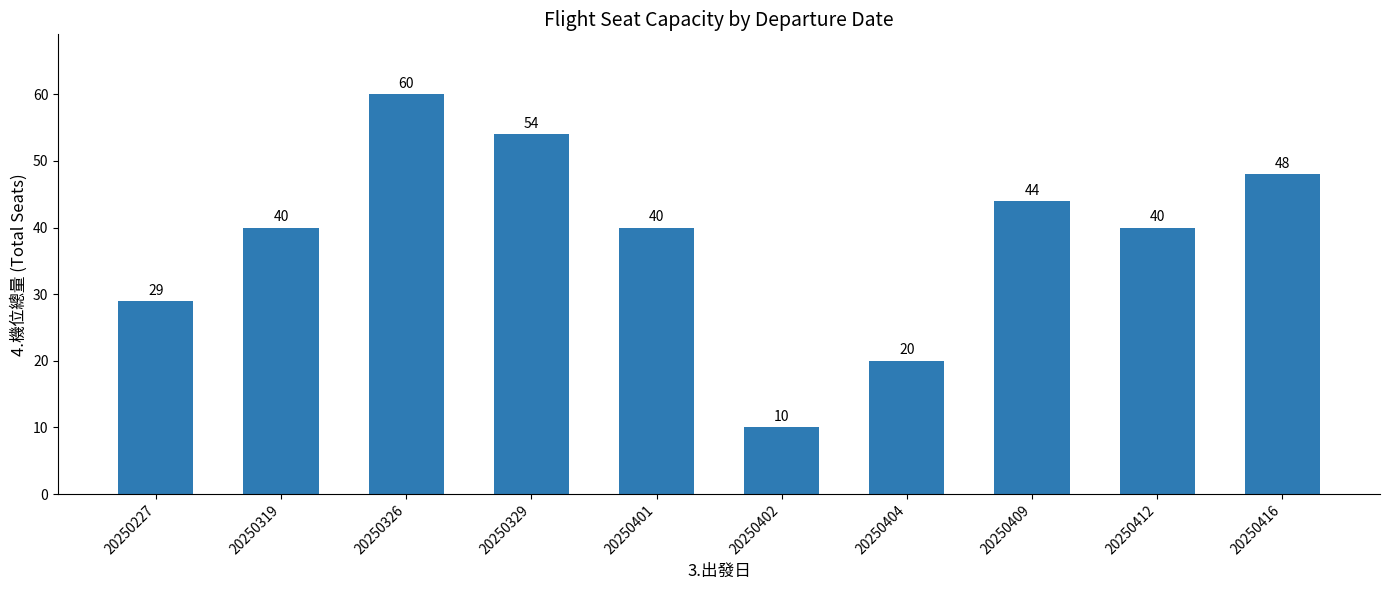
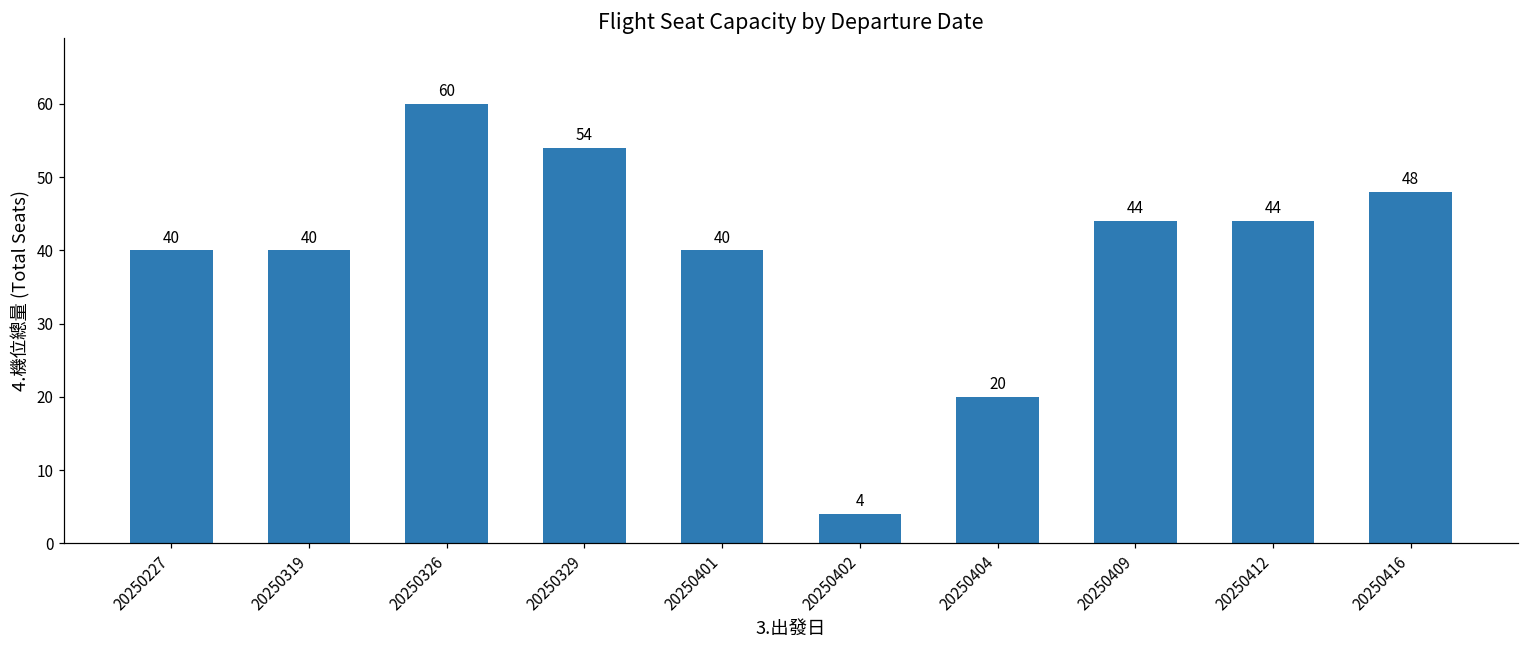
20250227: 29 -> 40
20250402: 10 -> 4
20250412: 40 -> 44
